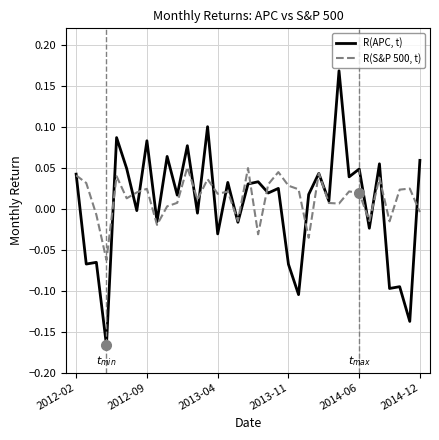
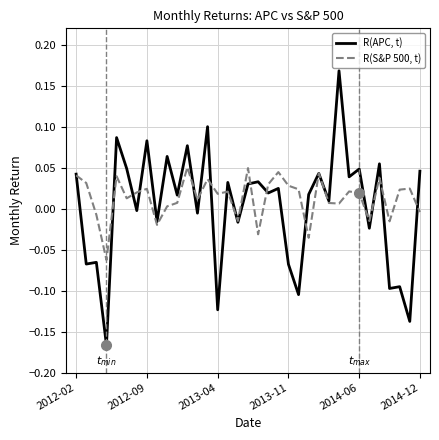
R(APC, t), 2013-04: -0.03 -> -0.12
R(APC, t), 2014-12: 0.06 -> 0.05
